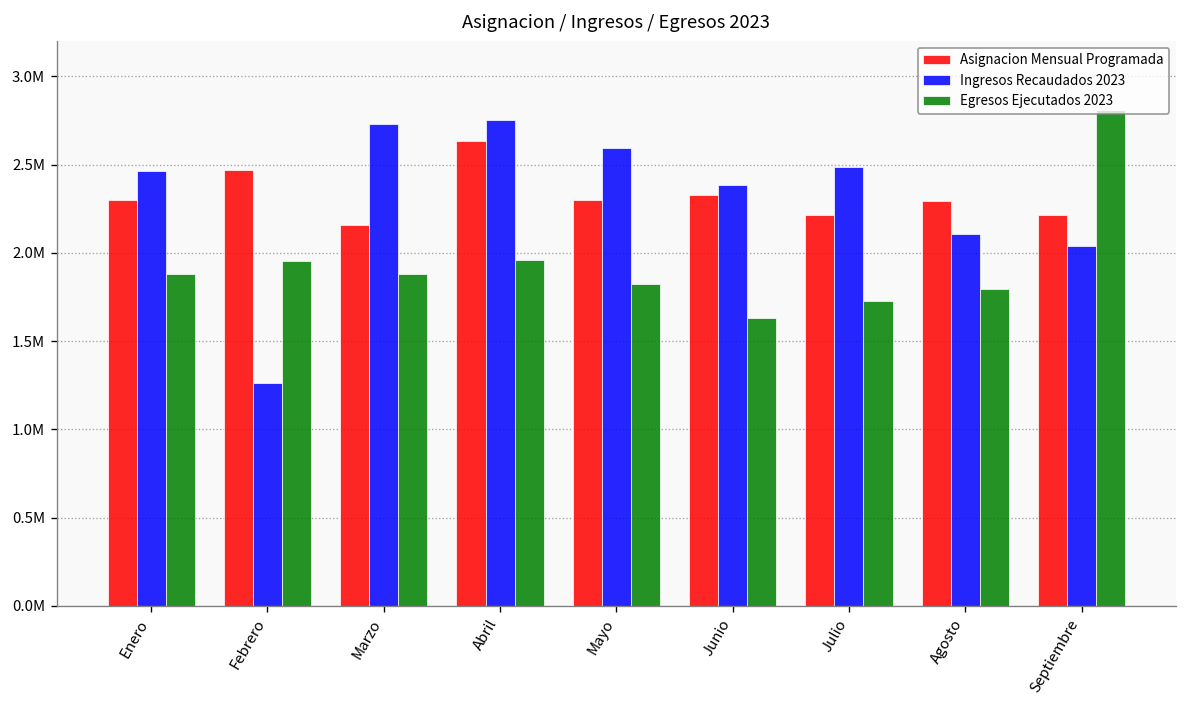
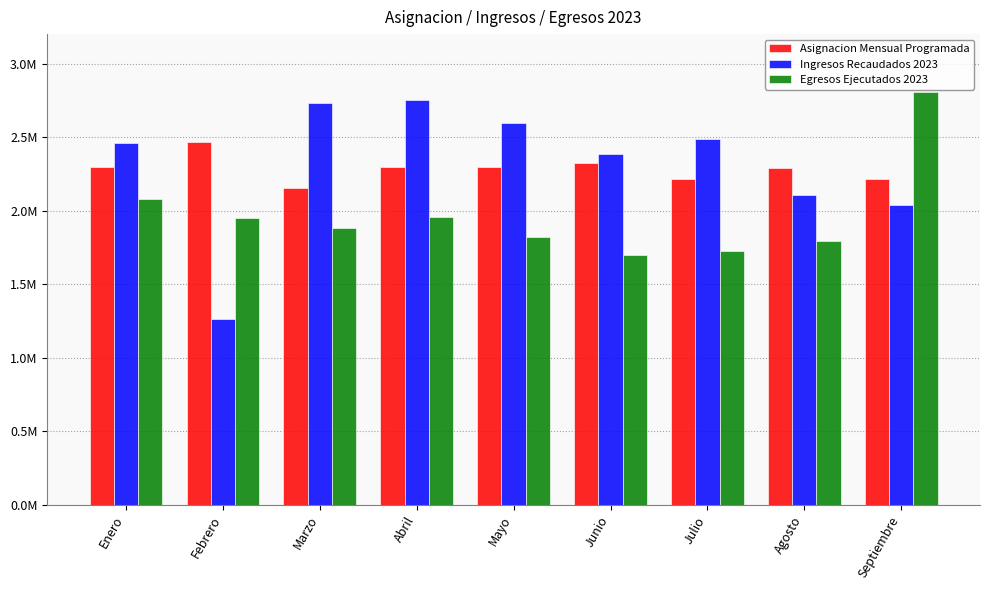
Egresos Ejecutados 2023, Enero: 1880000 -> 2080000
Asignacion Mensual Programada, Abril: 2630000 -> 2300000
Egresos Ejecutados 2023, Junio: 1630000 -> 1700000
